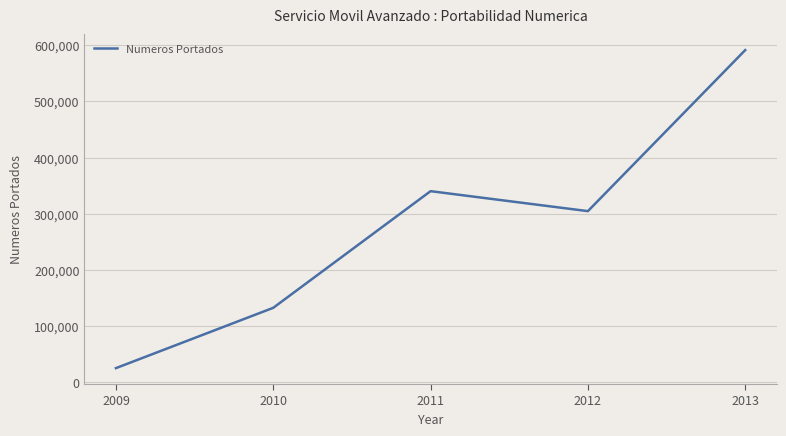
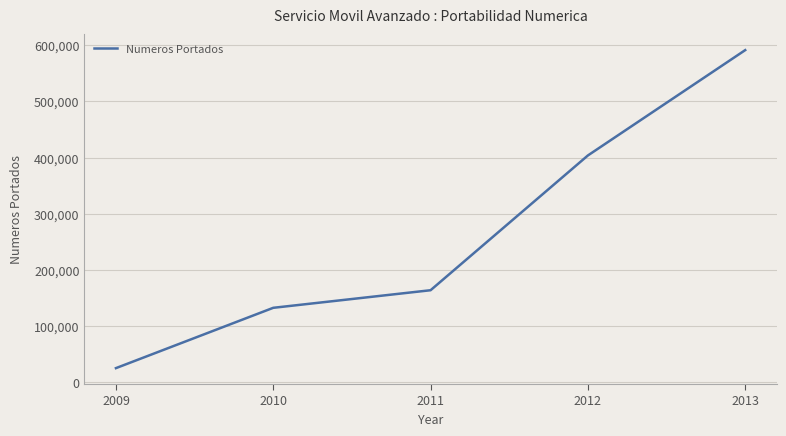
2011: 340,000 -> 160,000
2012: 300,000 -> 400,000
